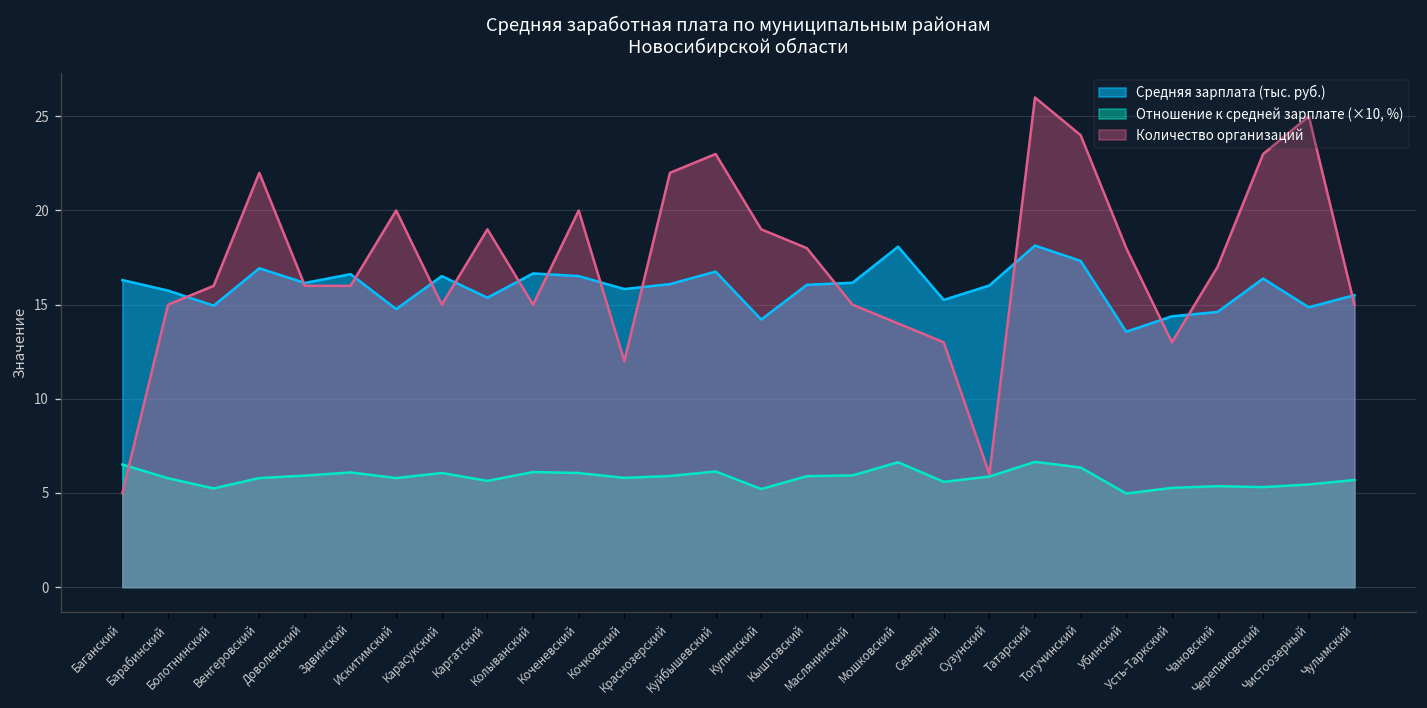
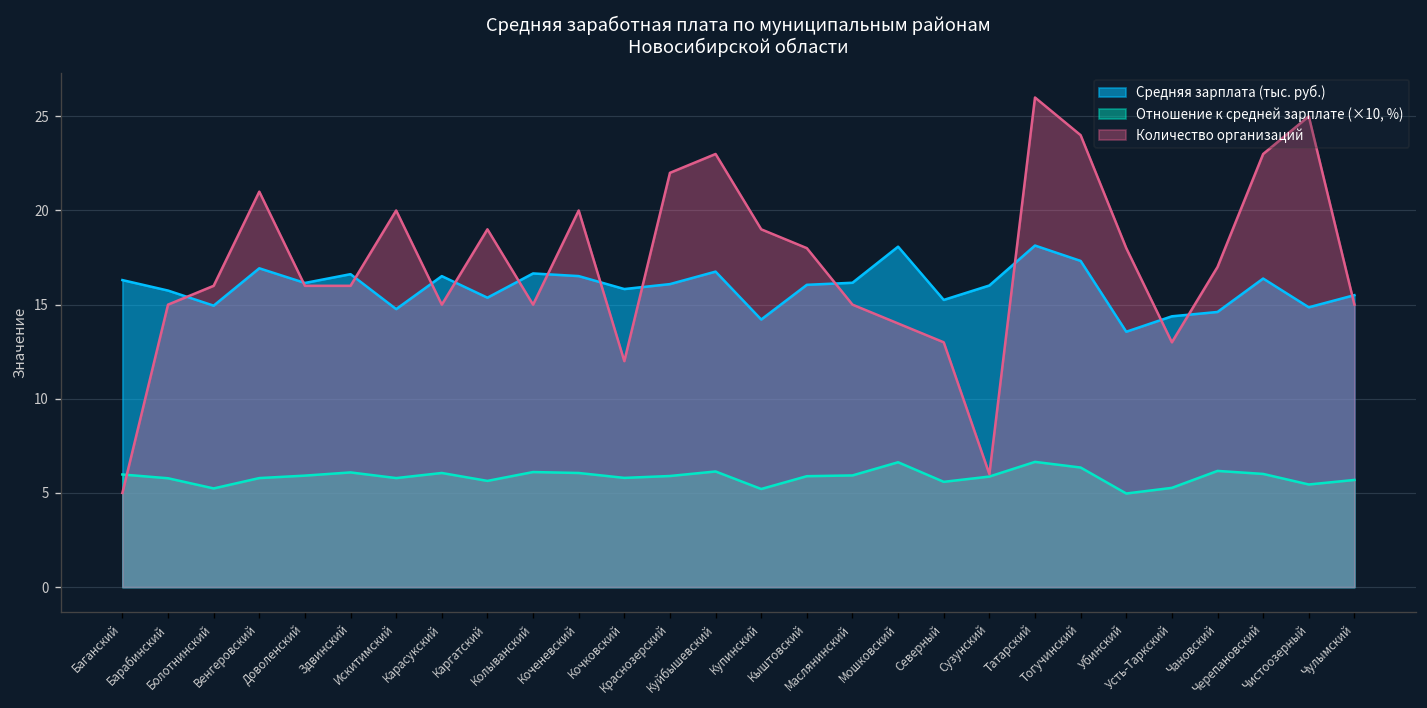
Отношение к средней зарплате (×10, %), Баганский: 6.5 -> 6.0
Количество организаций, Венгеровский: 22 -> 21
Отношение к средней зарплате (×10, %), Чановский: 5.4 -> 6.2
Отношение к средней зарплате (×10, %), Черепановский: 5.3 -> 6.0
